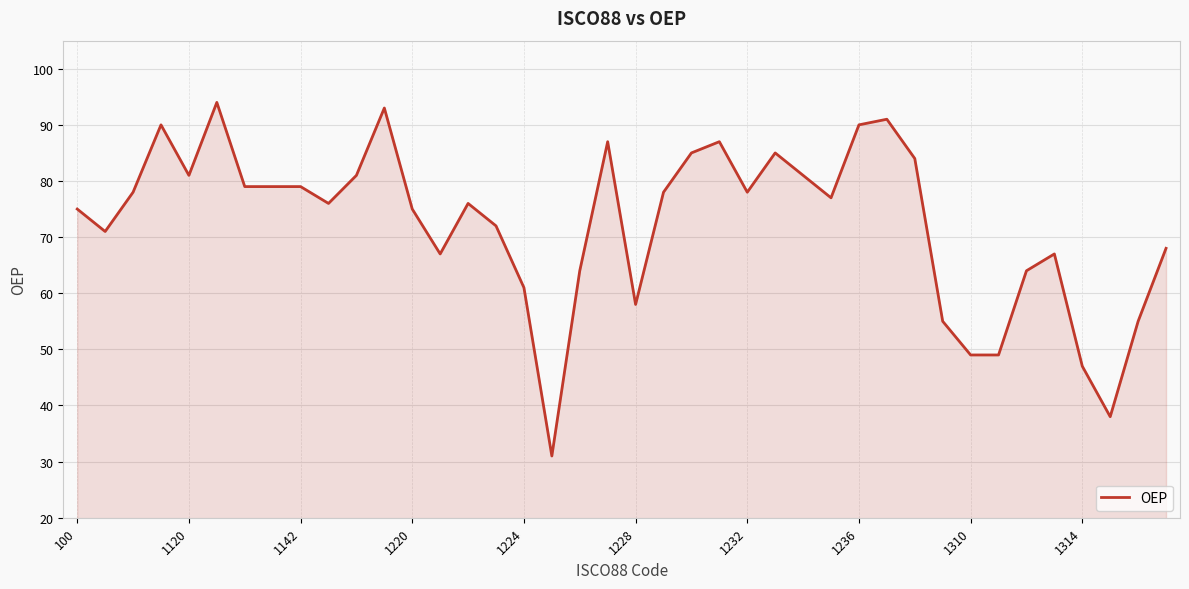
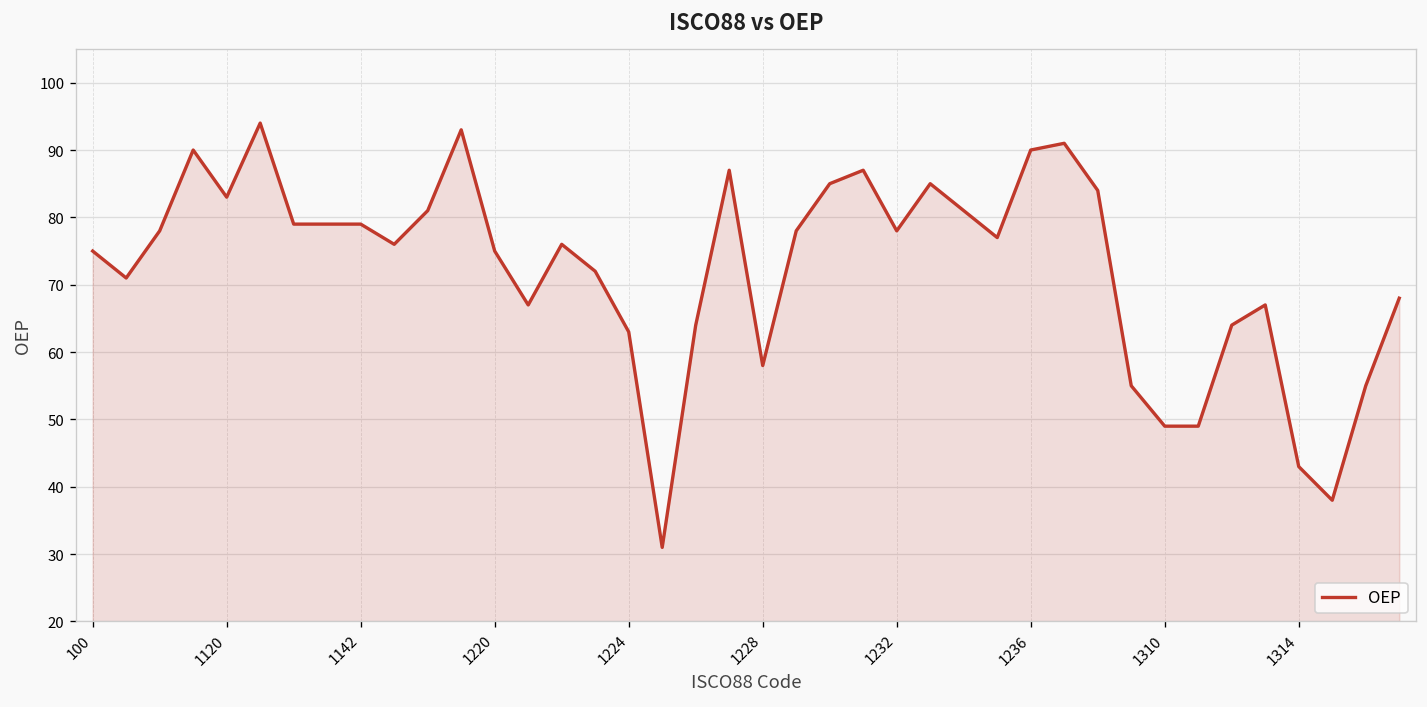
1120: 81 -> 83
1224: 61 -> 63
1314: 47 -> 43
